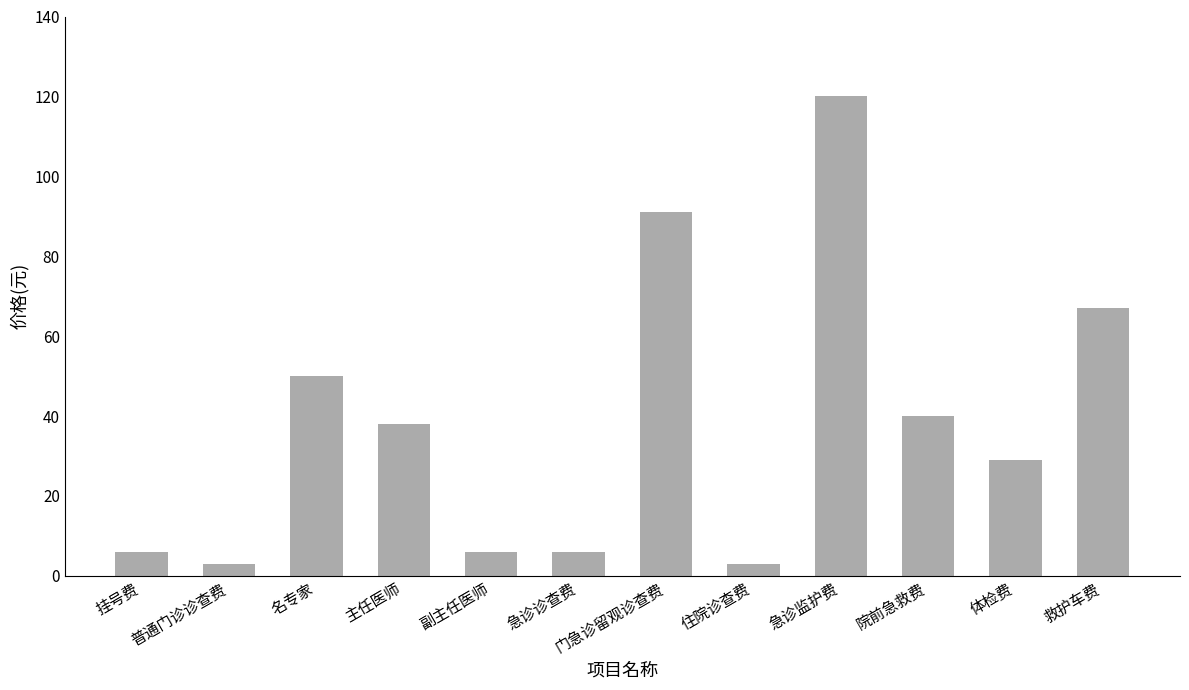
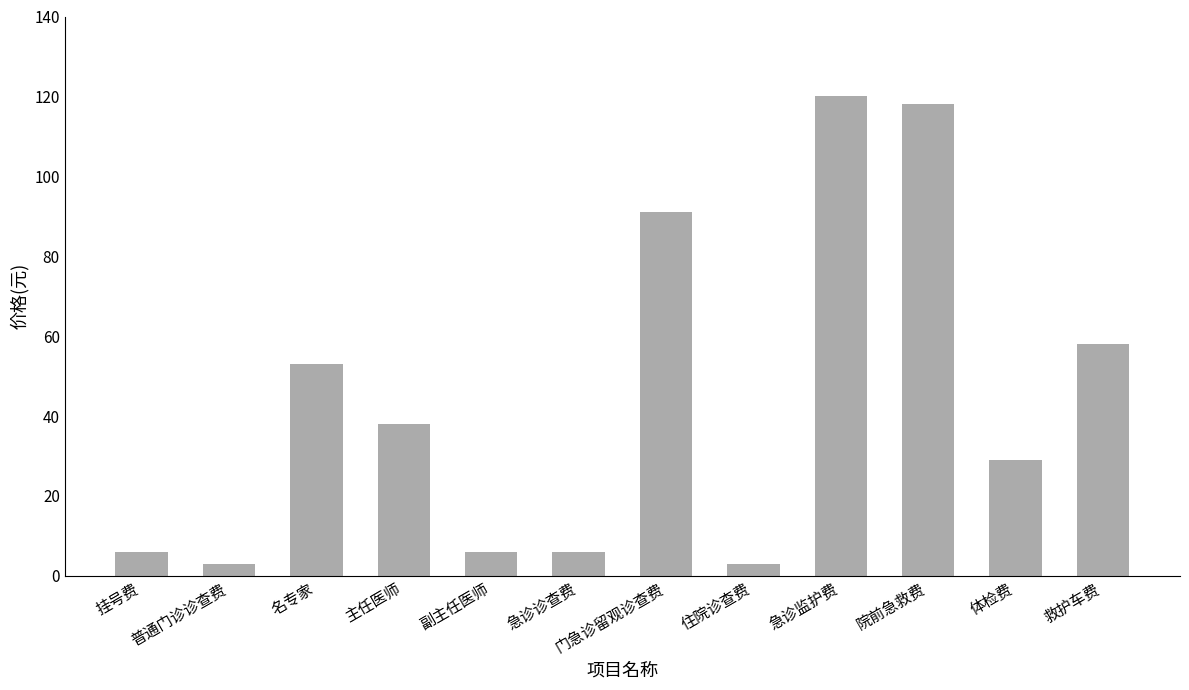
名专家: 50 -> 53
院前急救费: 40 -> 118
救护车费: 67 -> 58
